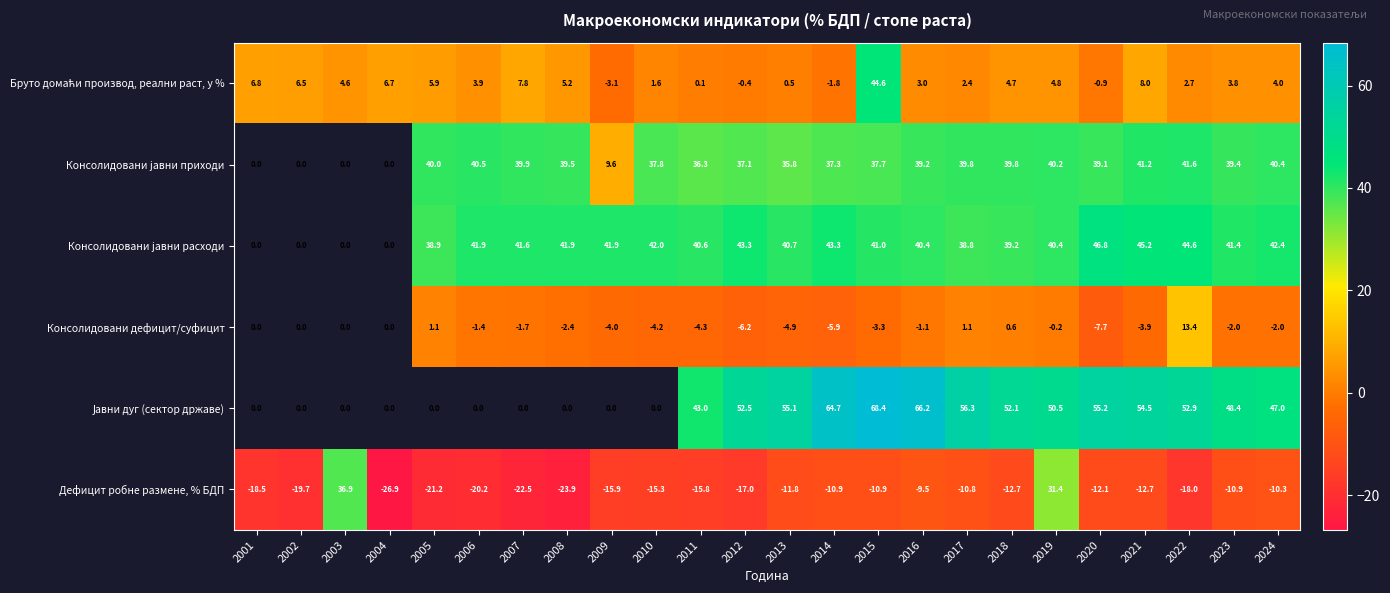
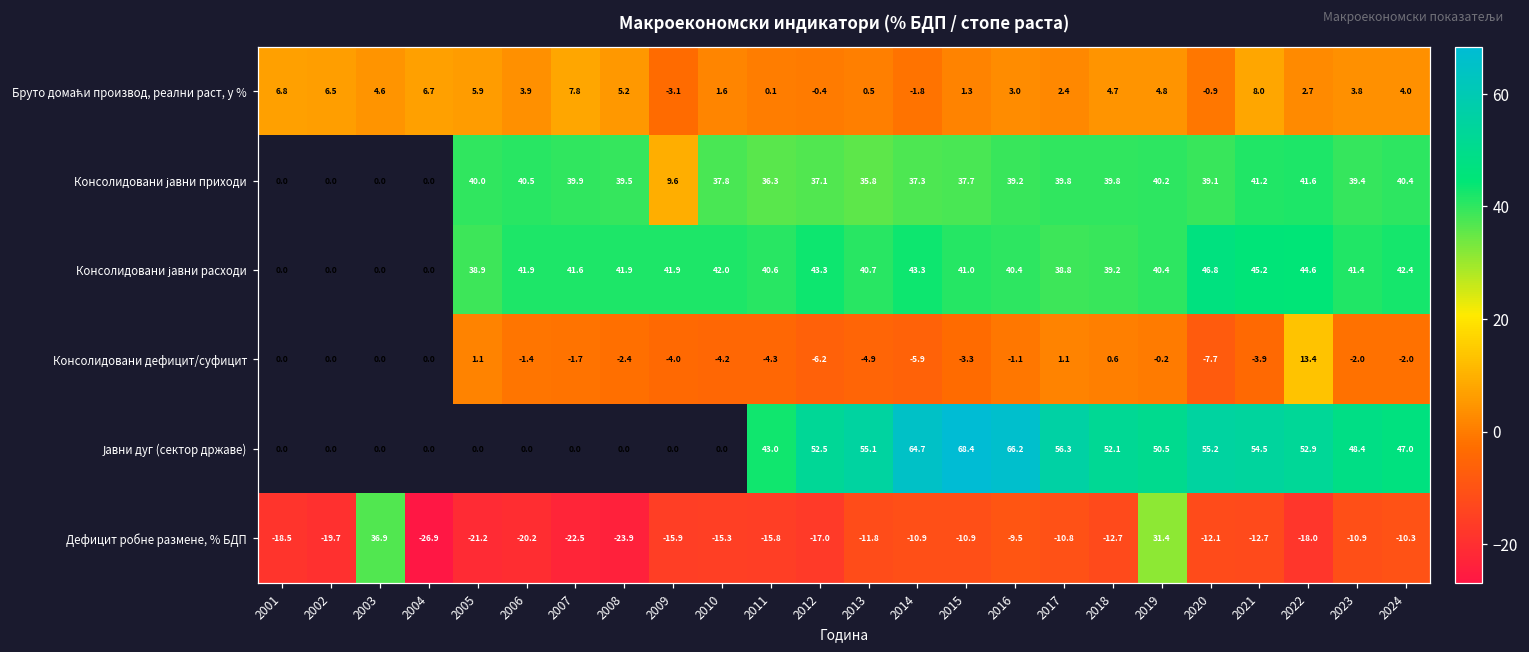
Бруто домаћи производ, реални раст, у %, 2015: 44.6 -> 1.3
